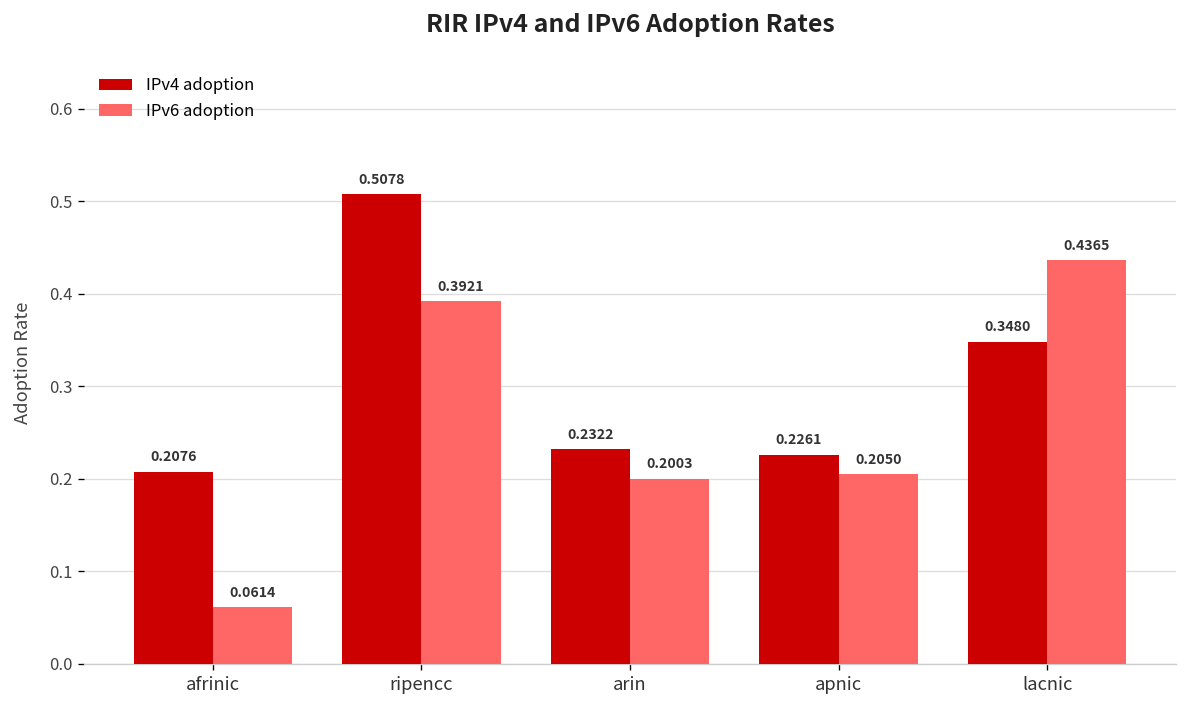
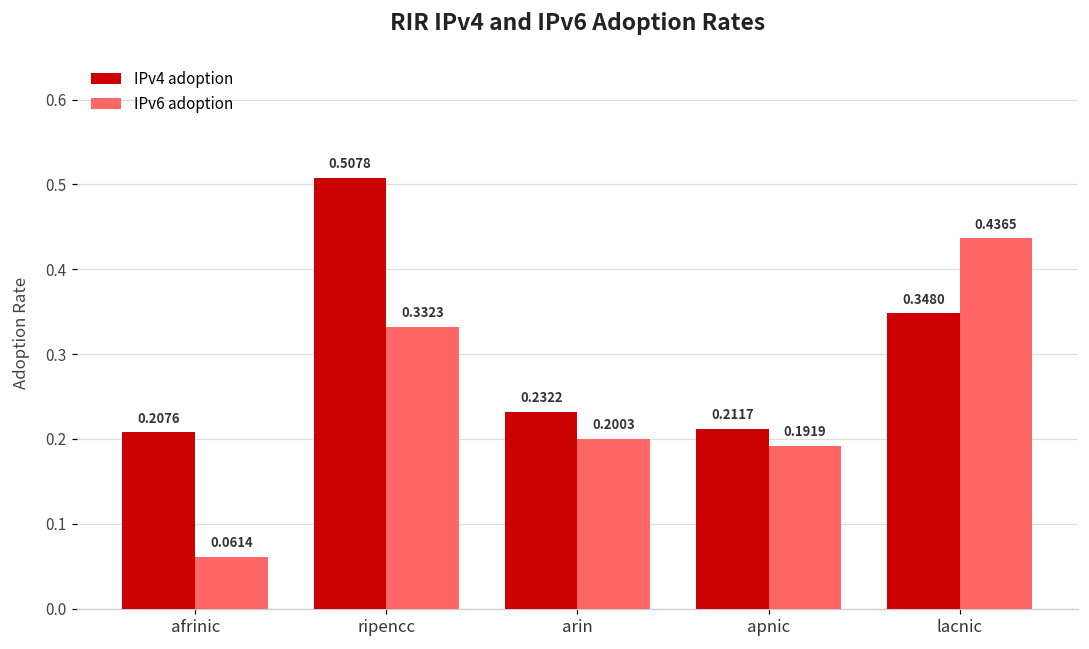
IPv6 adoption, ripencc: 0.3921 -> 0.3323
IPv4 adoption, apnic: 0.2261 -> 0.2117
IPv6 adoption, apnic: 0.2050 -> 0.1919
